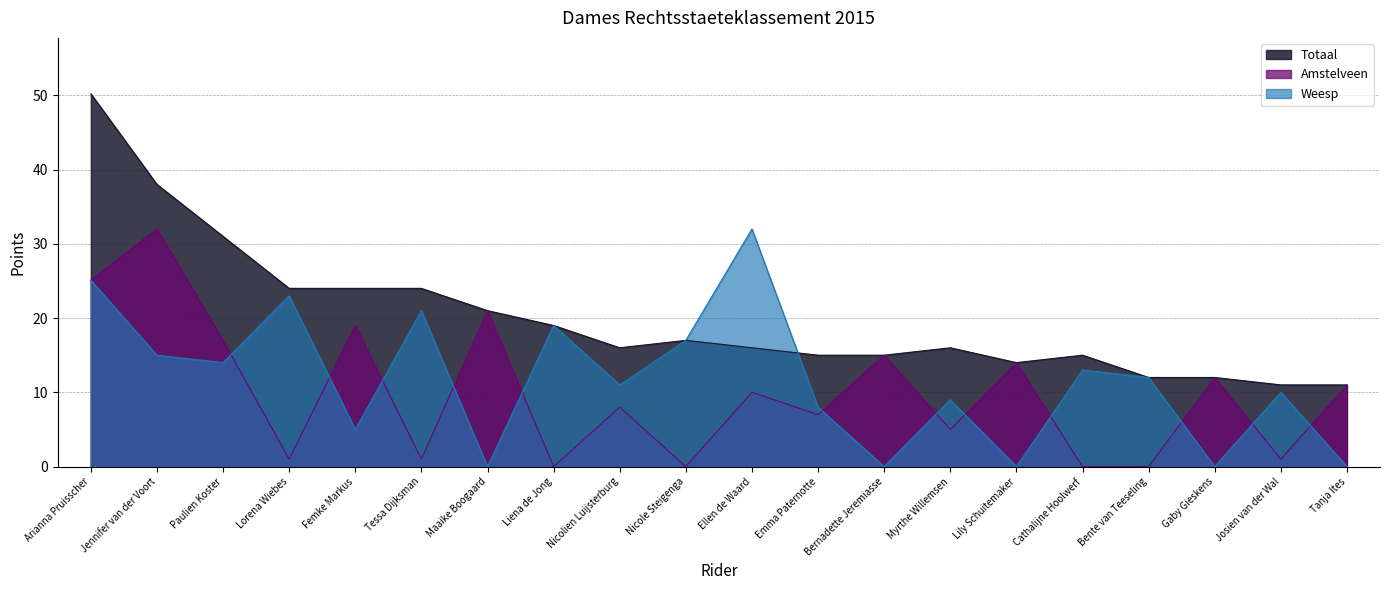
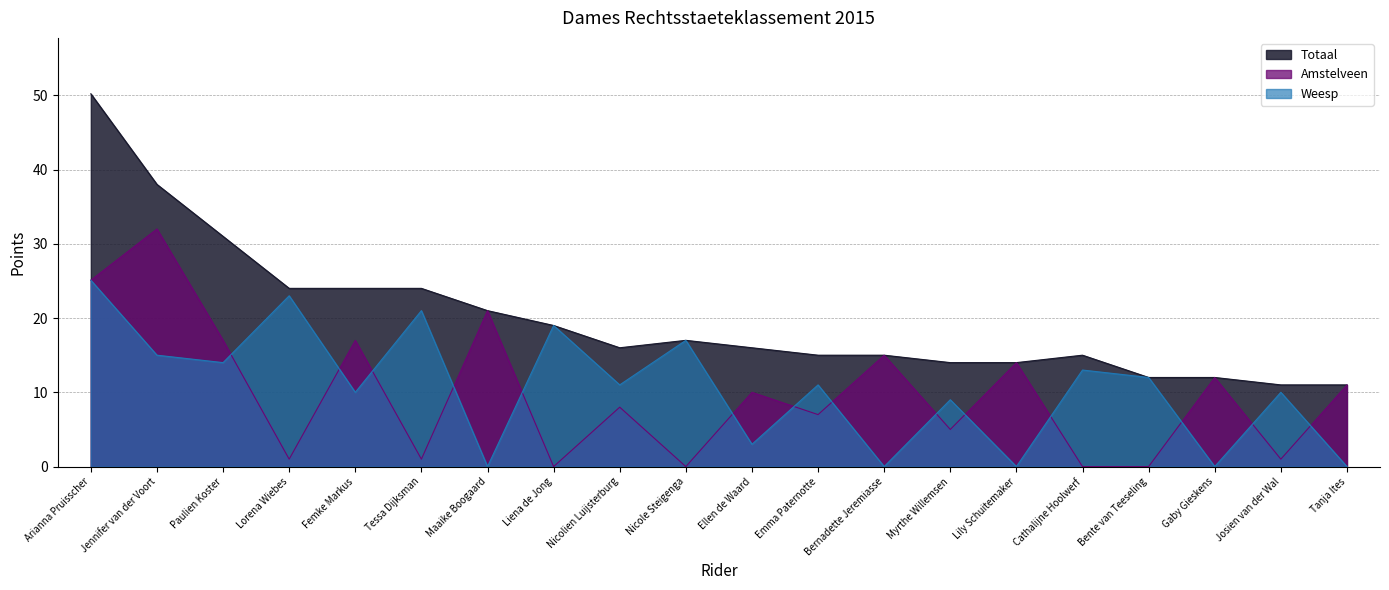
Amstelveen, Femke Markus: 19 -> 17
Weesp, Femke Markus: 5 -> 10
Weesp, Ellen de Waard: 32 -> 3
Weesp, Emma Paternotte: 8 -> 11
Totaal, Myrthe Willemsen: 16 -> 14
